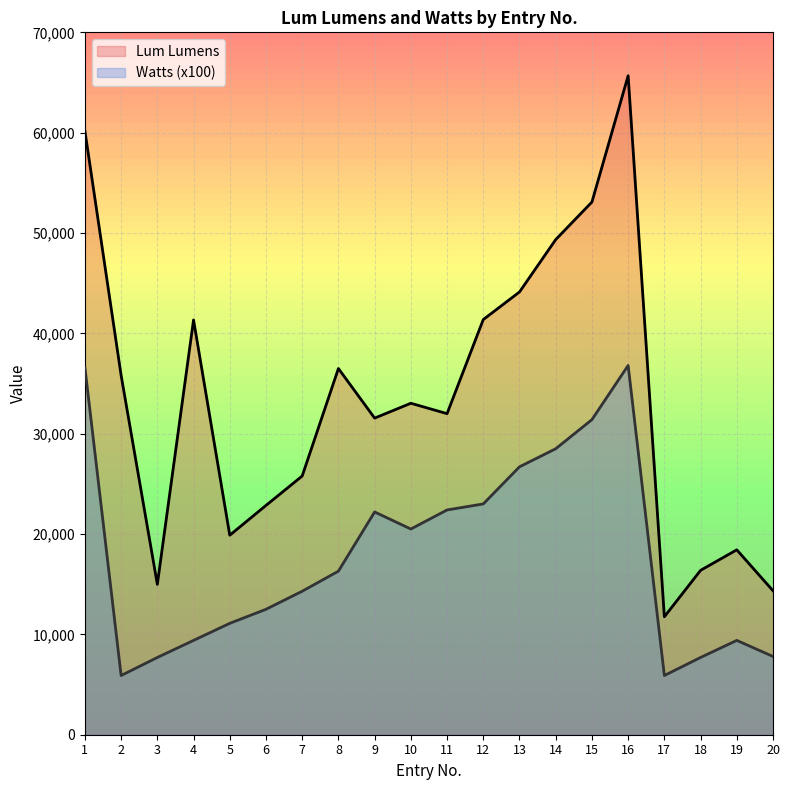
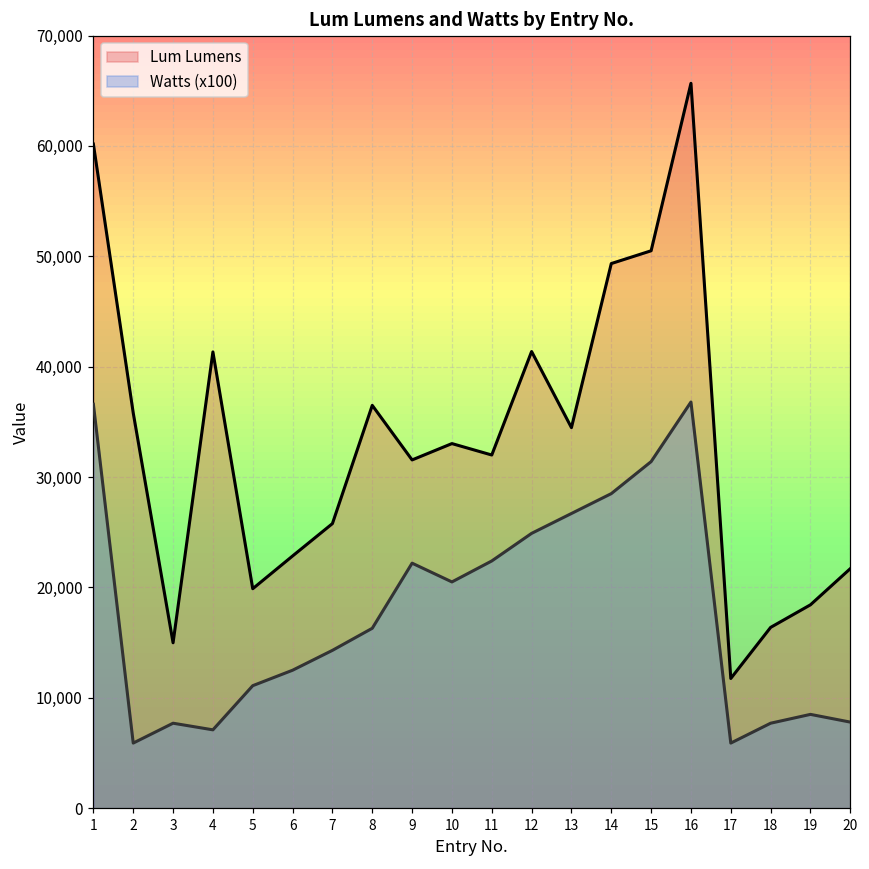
Watts (x100), 4: 9,400 -> 7,100
Watts (x100), 12: 23,000 -> 24,900
Lum Lumens, 13: 44,100 -> 34,500
Lum Lumens, 15: 53,100 -> 50,500
Watts (x100), 19: 9,400 -> 8,500
Lum Lumens, 20: 14,300 -> 21,700
